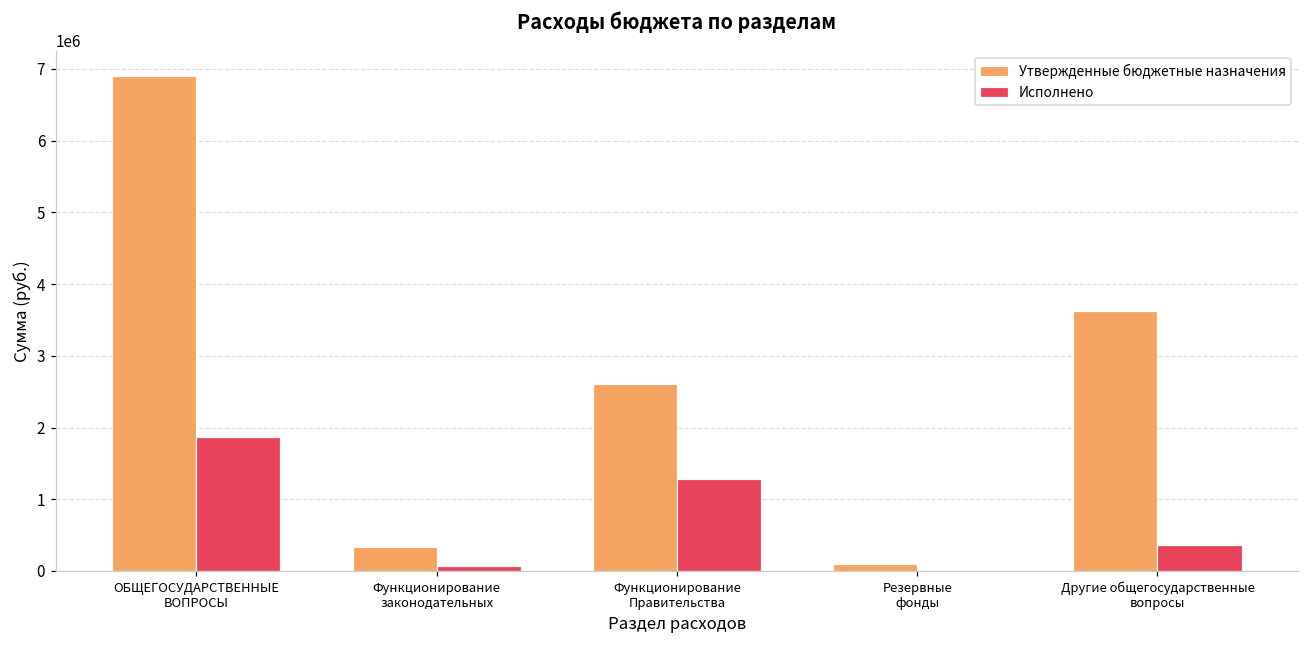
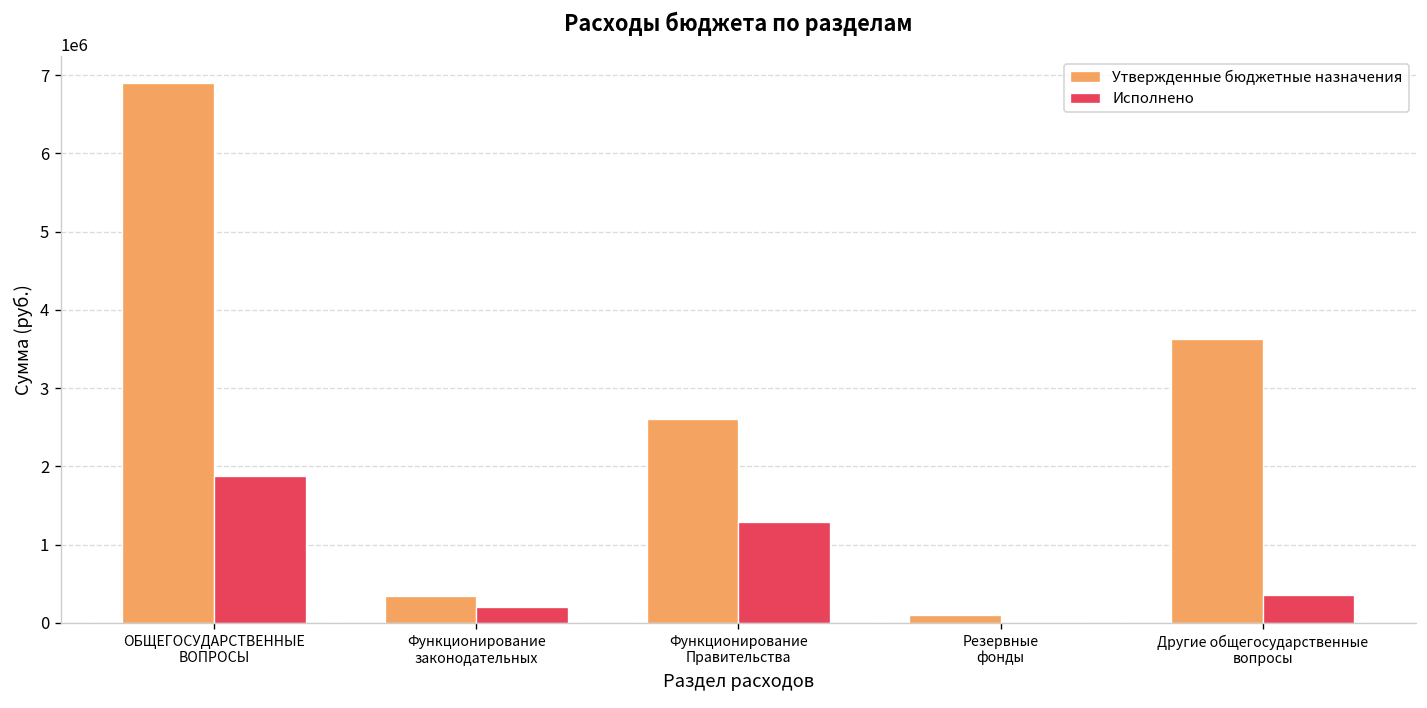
Исполнено, Функционирование законодательных: 100000 -> 200000
